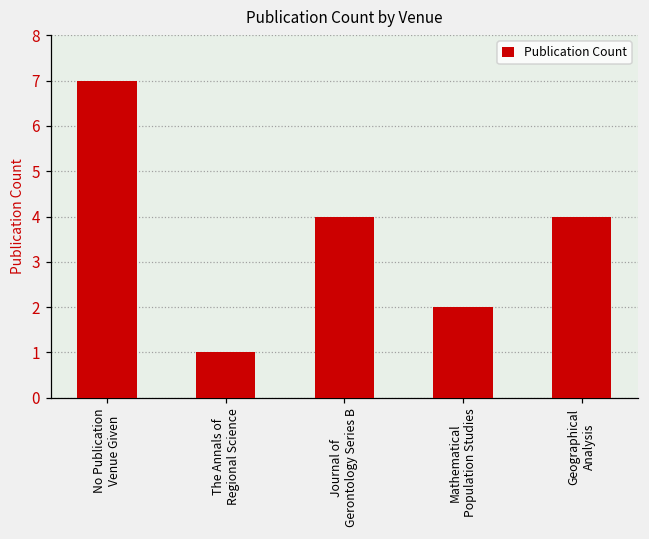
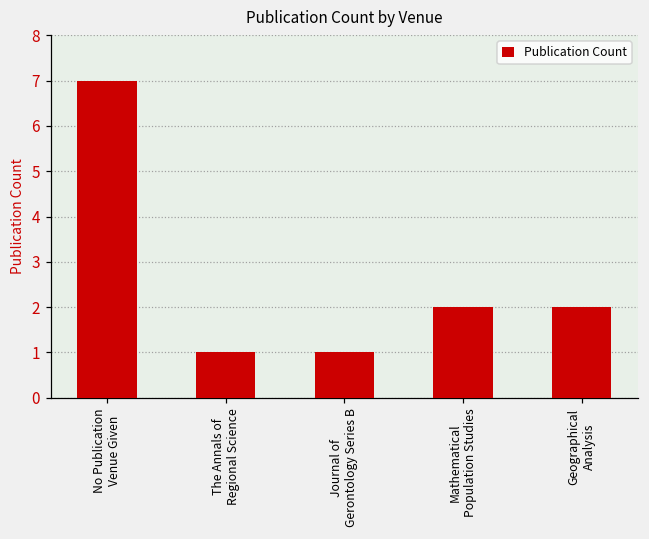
Journal of Gerontology Series B: 4 -> 1
Geographical Analysis: 4 -> 2
